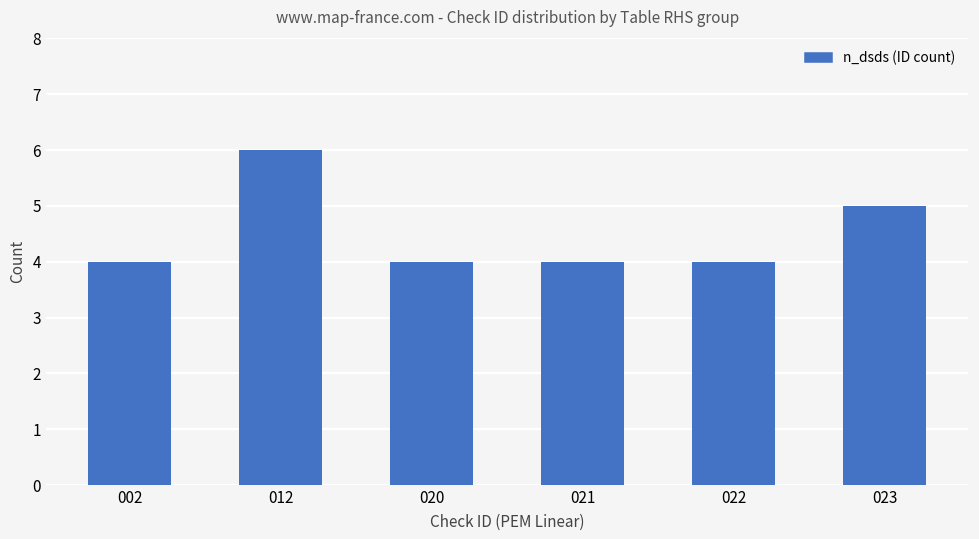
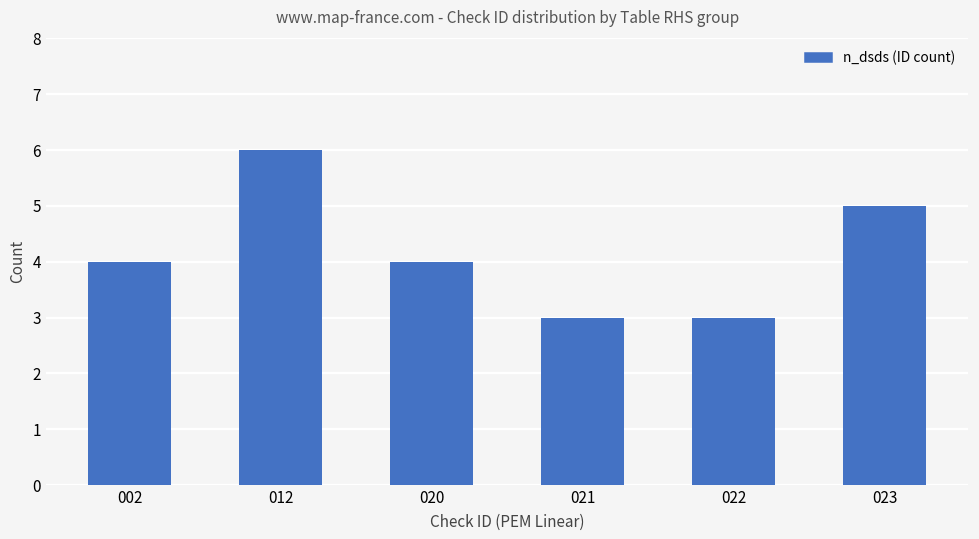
021: 4 -> 3
022: 4 -> 3
